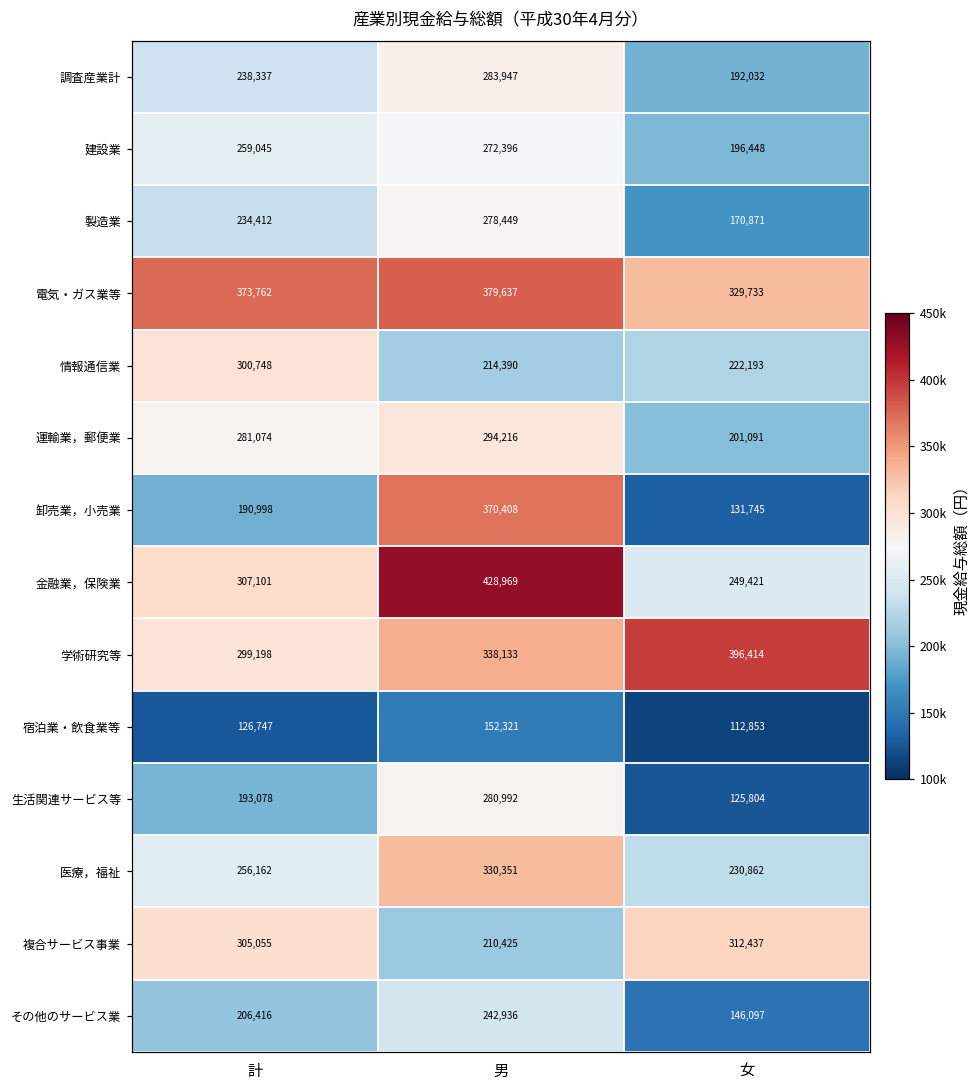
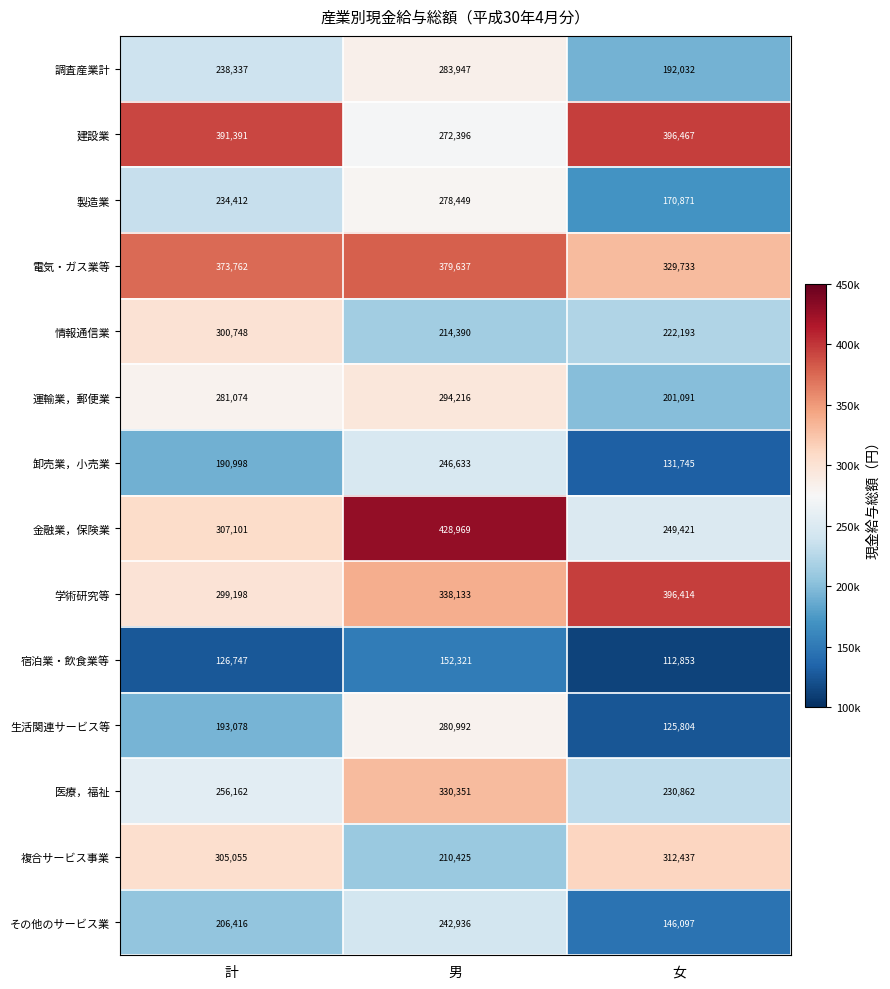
建設業, 計: 259,045 -> 391,391
建設業, 女: 196,448 -> 396,467
卸売業，小売業, 男: 370,408 -> 246,633
